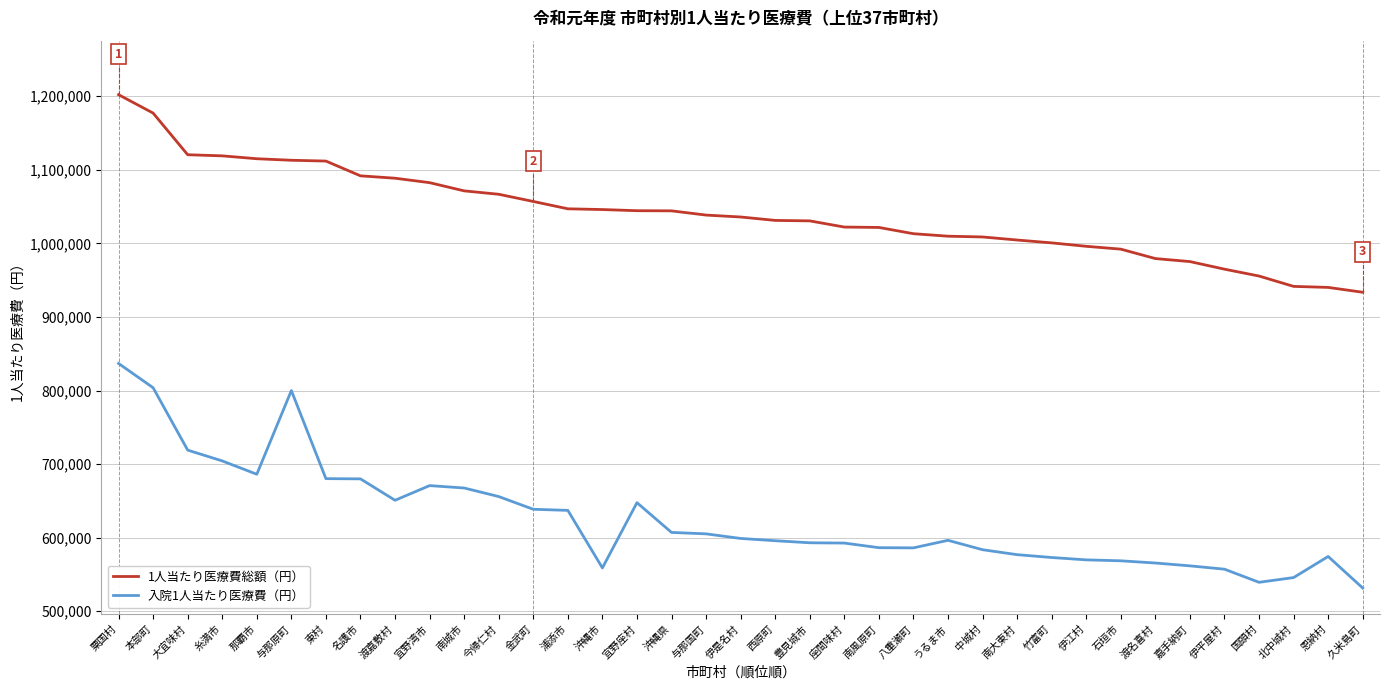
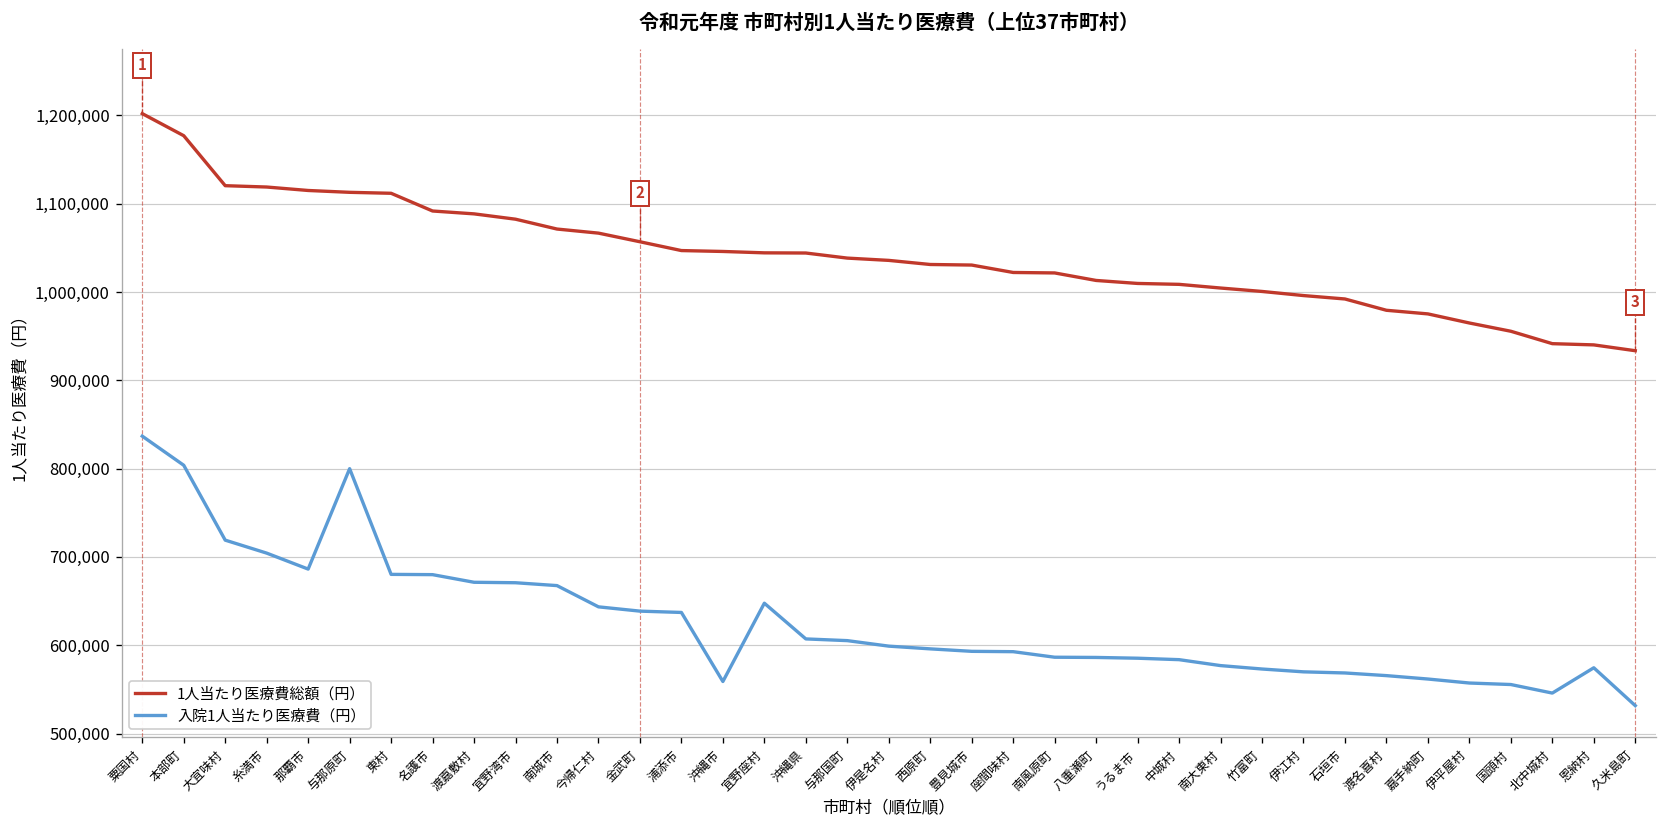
入院1人当たり医療費（円）, 渡嘉敷村: 650,000 -> 670,000
入院1人当たり医療費（円）, 今帰仁村: 660,000 -> 640,000
入院1人当たり医療費（円）, うるま市: 600,000 -> 590,000
入院1人当たり医療費（円）, 国頭村: 540,000 -> 560,000
